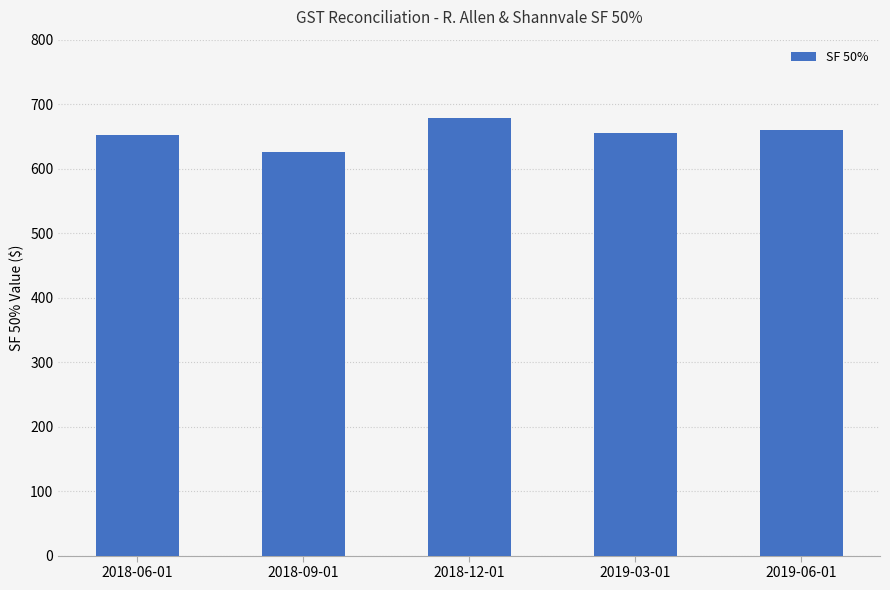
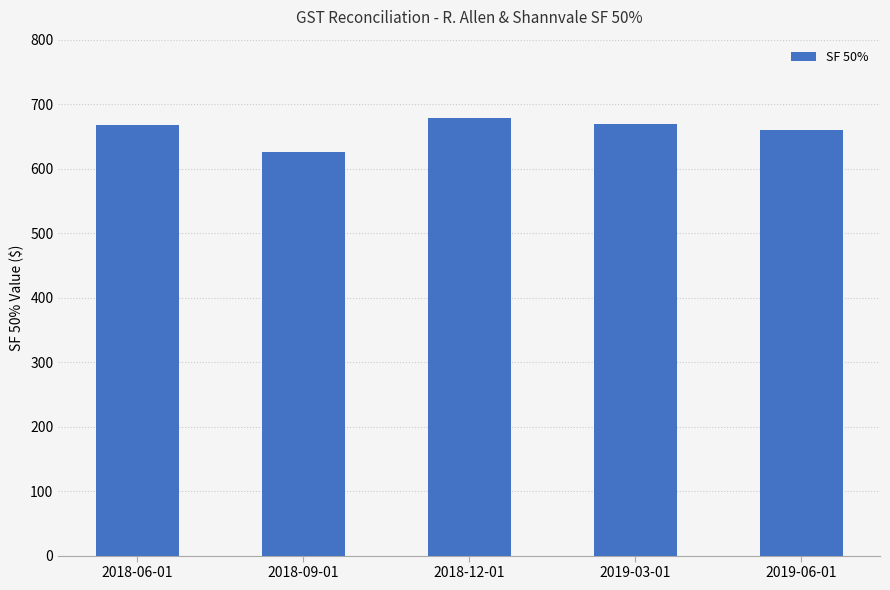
2018-06-01: 650 -> 670
2019-03-01: 660 -> 670
